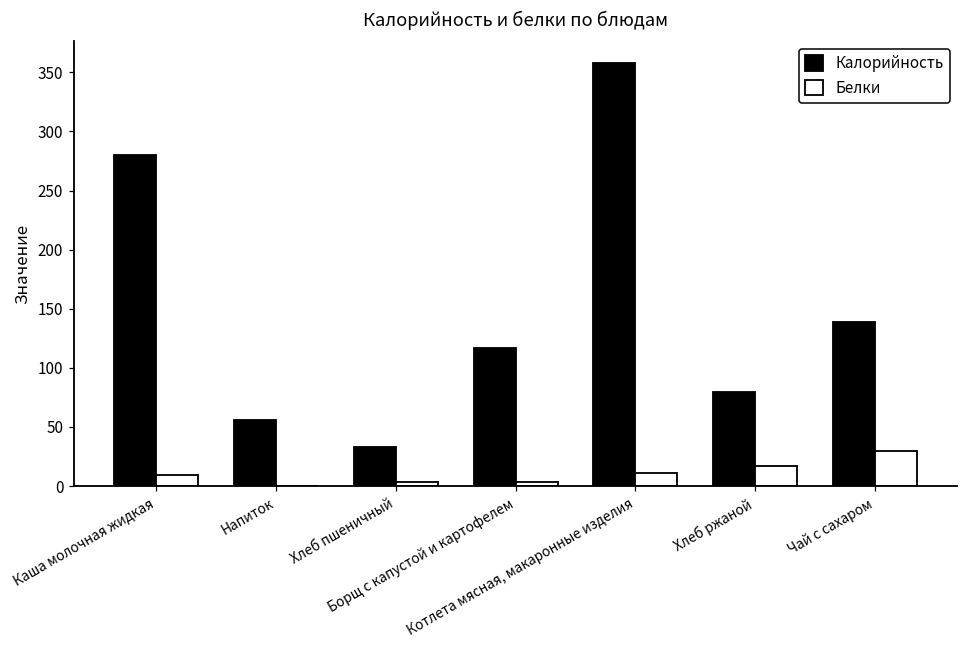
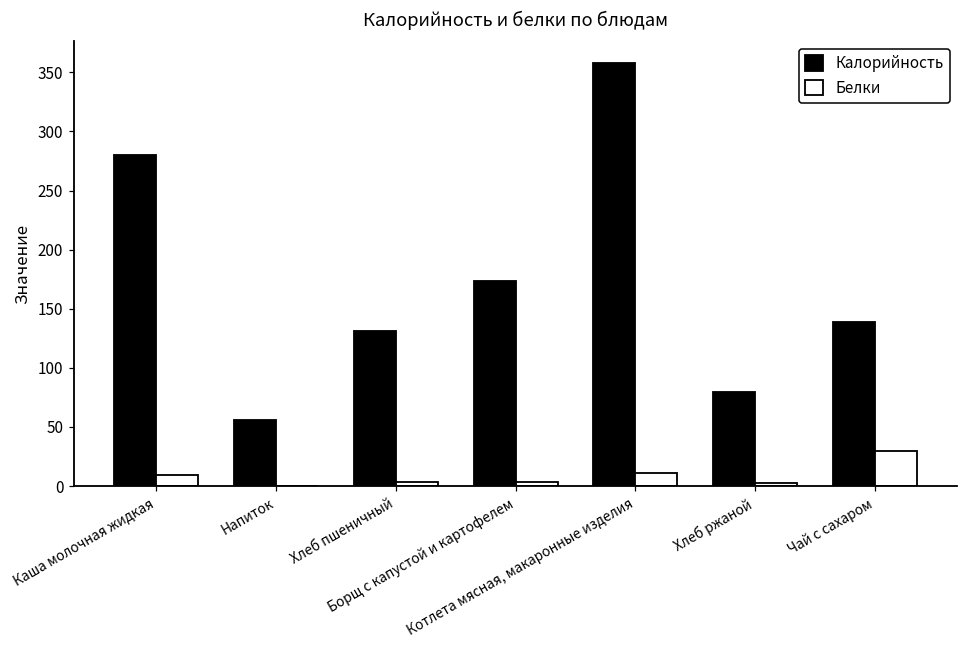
Калорийность, Хлеб пшеничный: 33 -> 131
Калорийность, Борщ с капустой и картофелем: 117 -> 173
Белки, Хлеб ржаной: 17 -> 3
